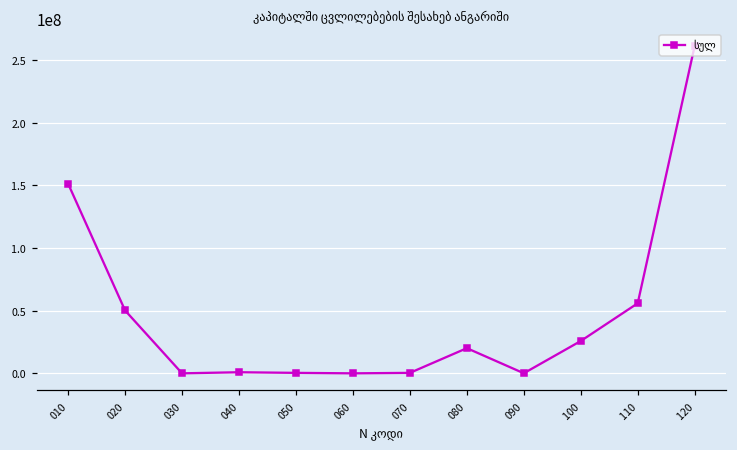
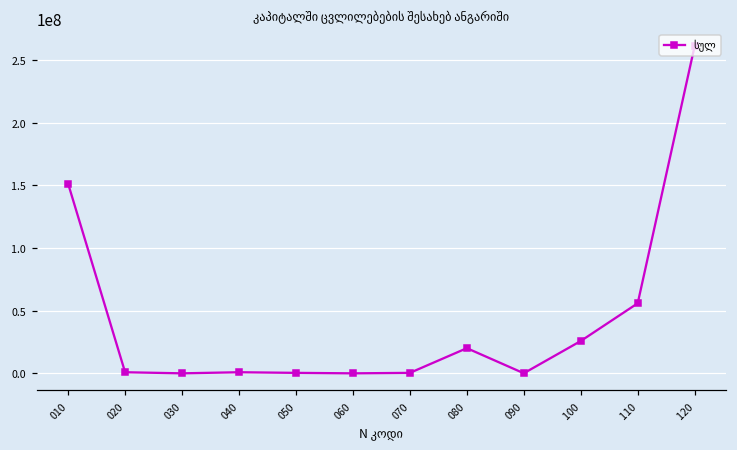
020: 50000000 -> 1000000
